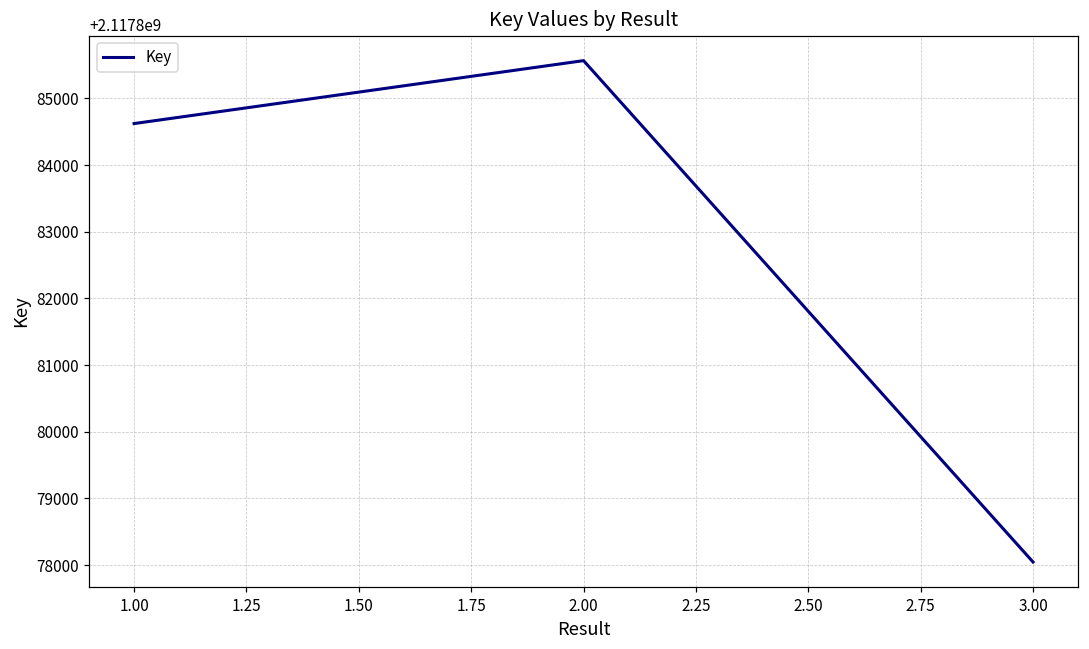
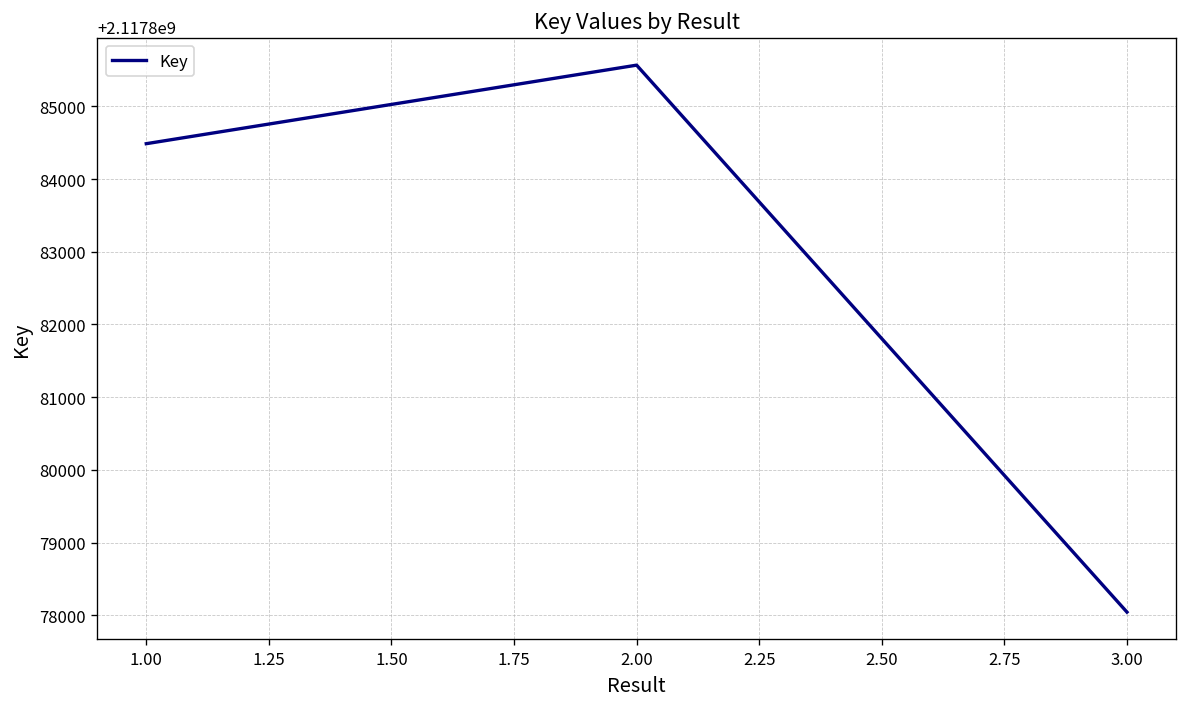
1.00: 2117884600 -> 2117884500
